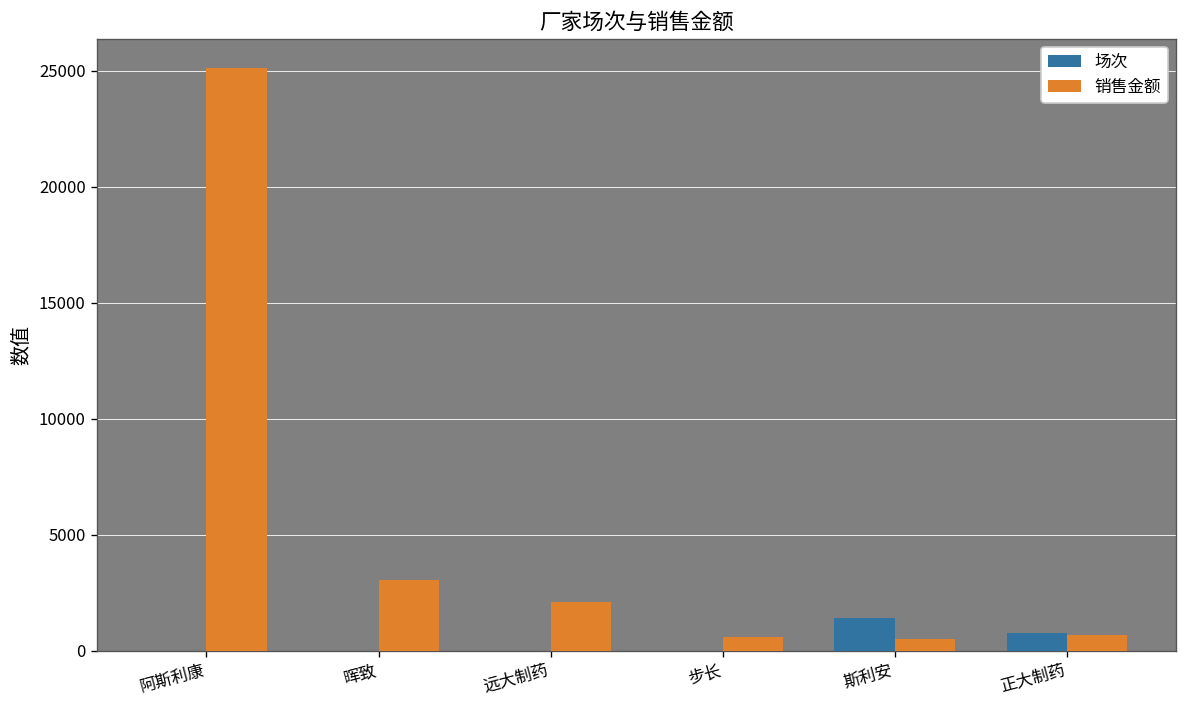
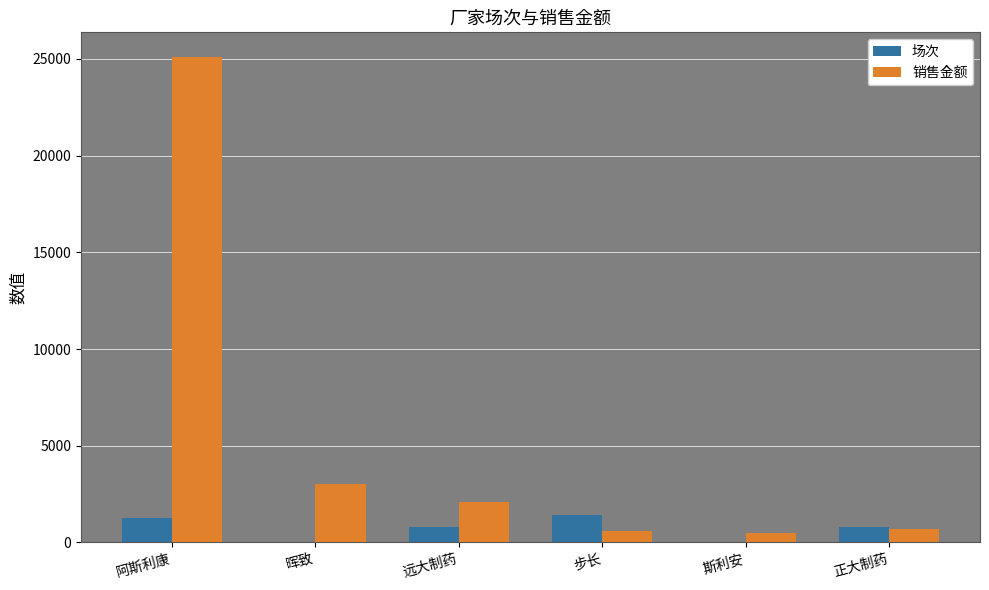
场次, 阿斯利康: 0 -> 1300
场次, 远大制药: 0 -> 800
场次, 步长: 0 -> 1400
场次, 斯利安: 1400 -> 0
